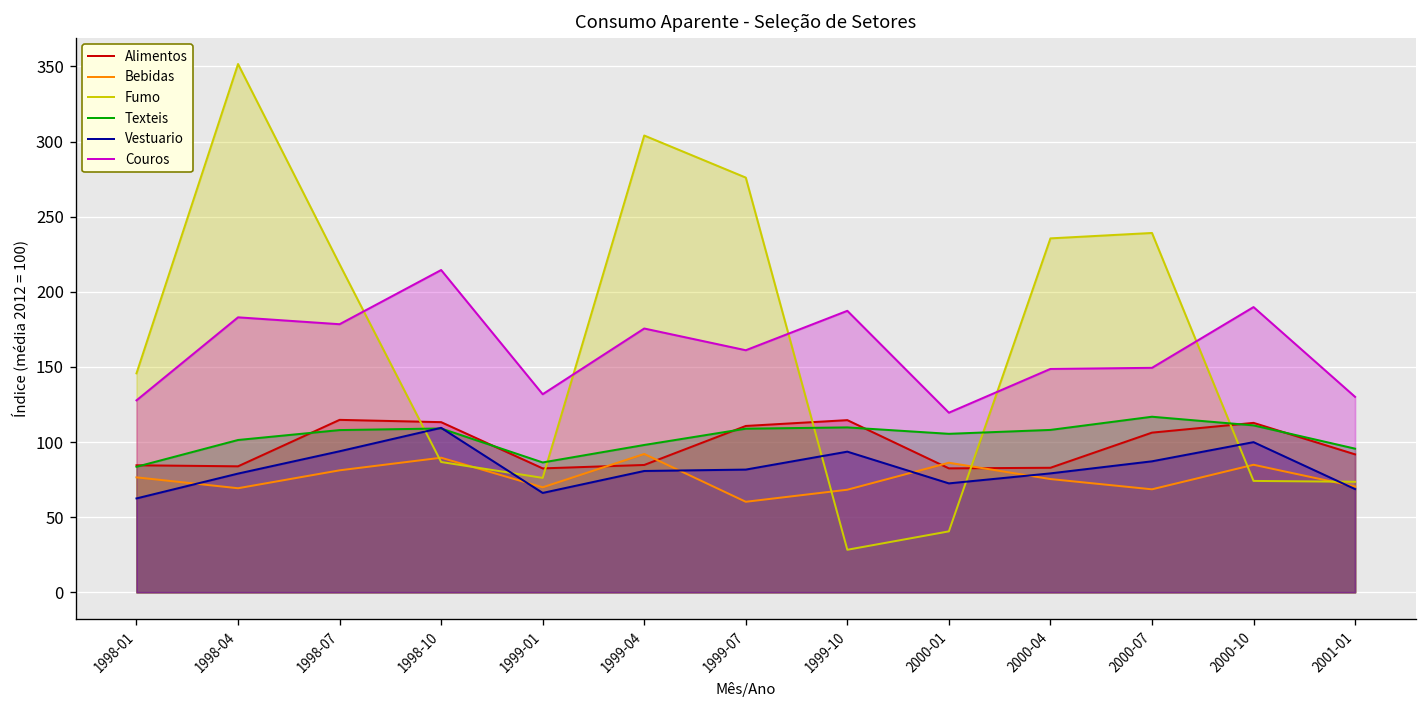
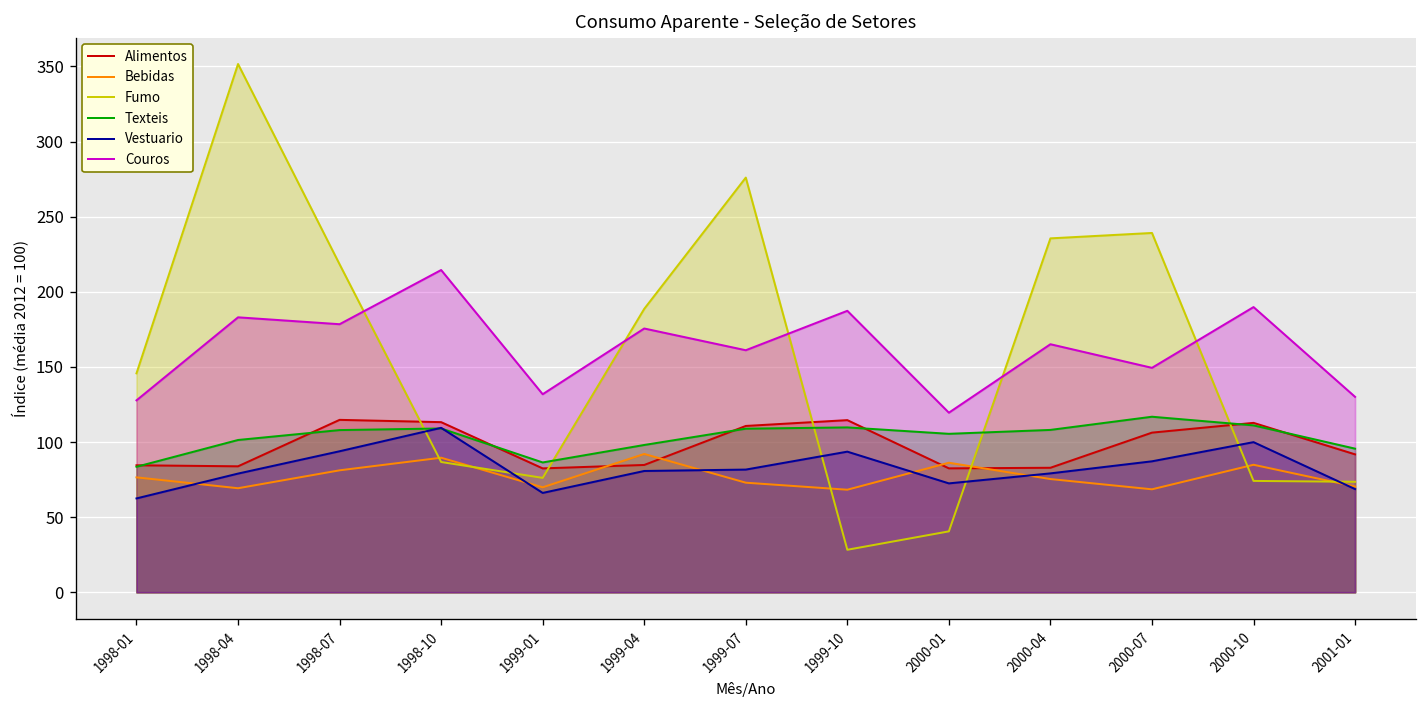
Fumo, 1999-04: 304 -> 189
Bebidas, 1999-07: 60 -> 73
Couros, 2000-04: 149 -> 165
